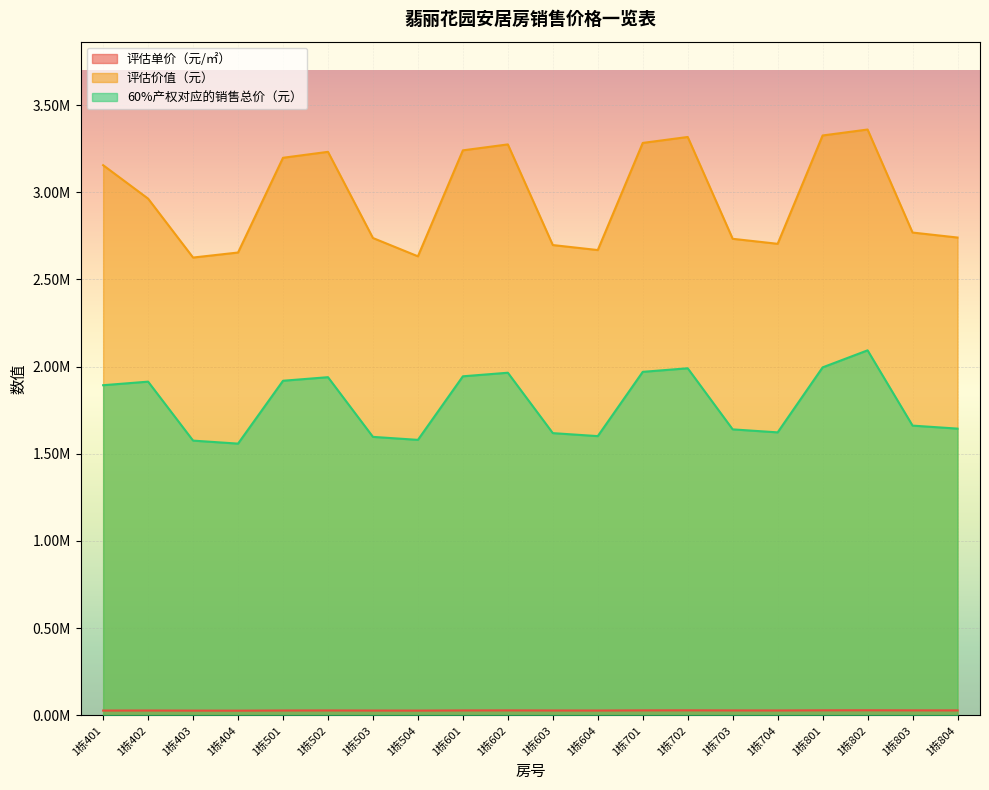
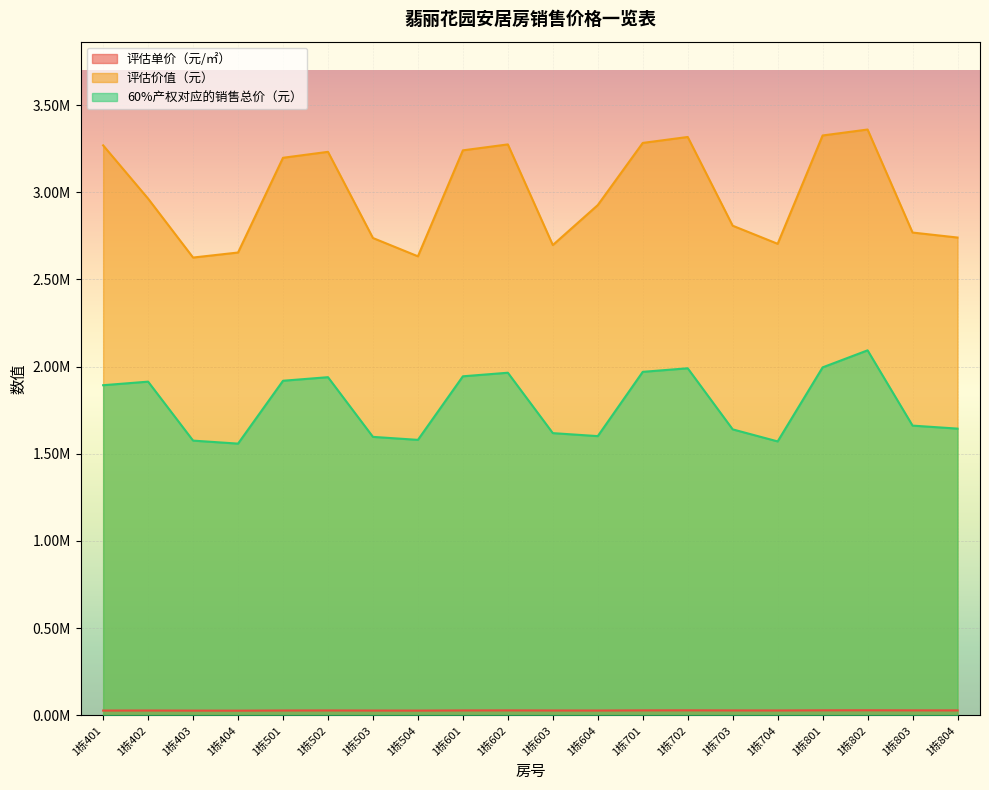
评估价值（元）, 1栋401: 3150000 -> 3270000
评估价值（元）, 1栋604: 2670000 -> 2930000
评估价值（元）, 1栋703: 2730000 -> 2810000
60%产权对应的销售总价（元）, 1栋704: 1620000 -> 1570000
